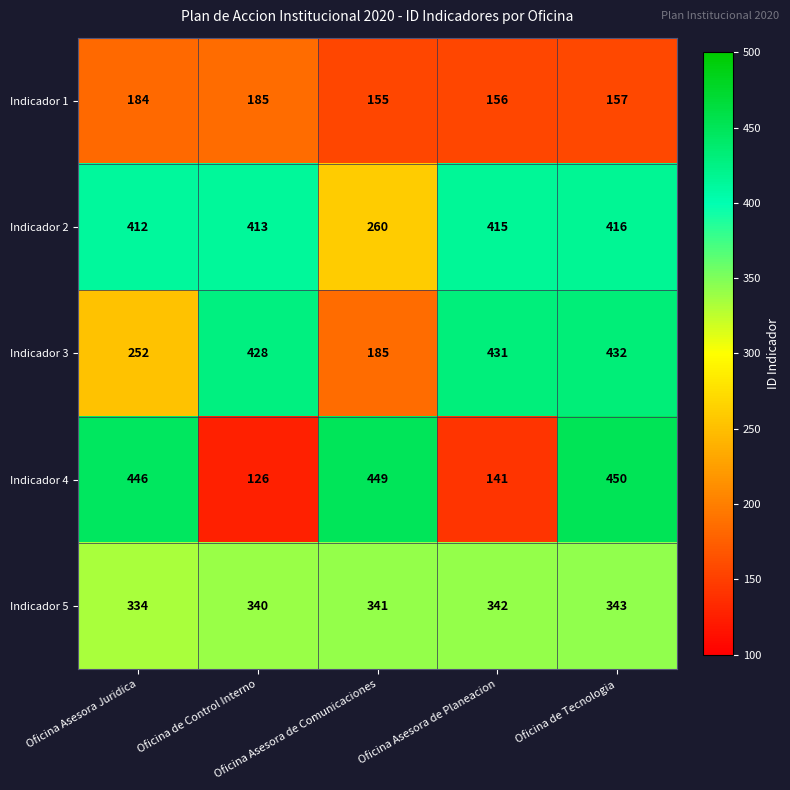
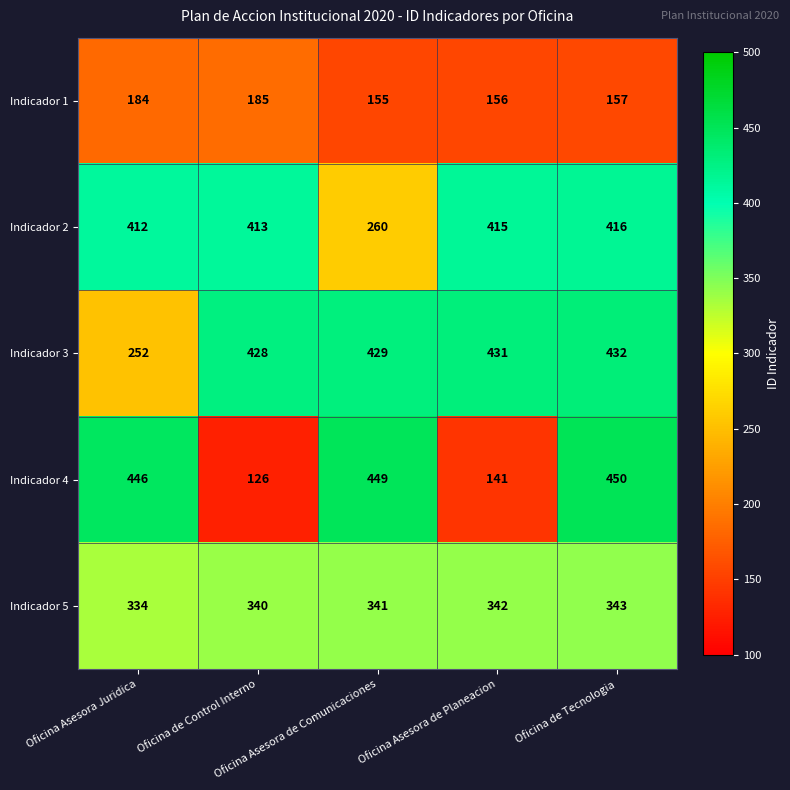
Indicador 3, Oficina Asesora de Comunicaciones: 185 -> 429
